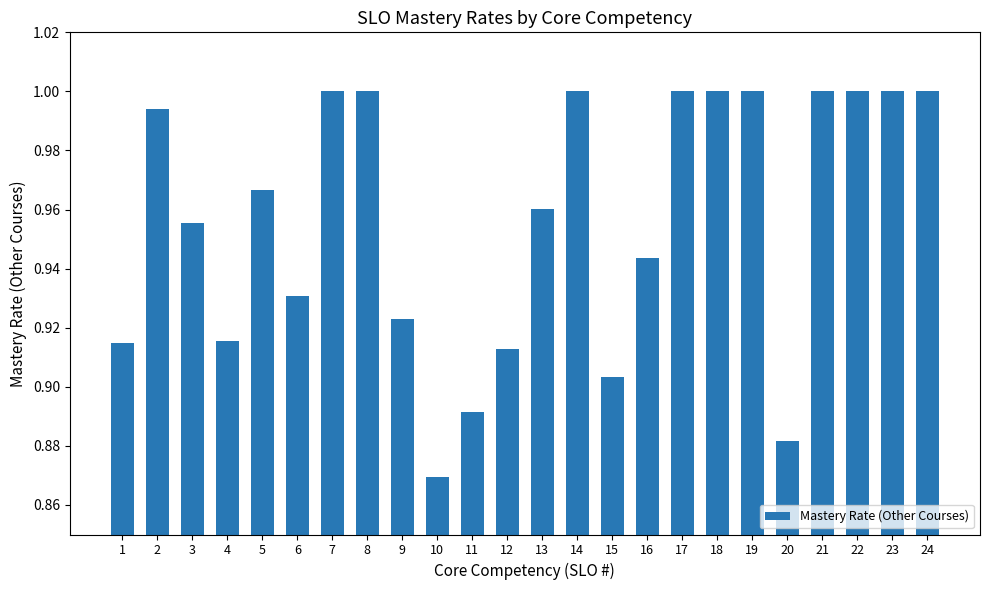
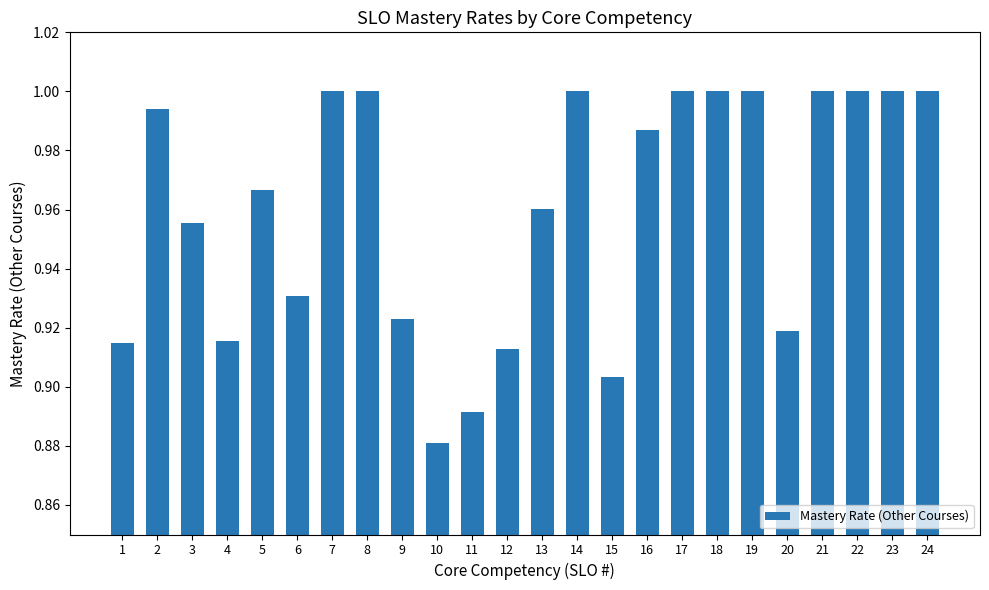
10: 0.869 -> 0.881
16: 0.944 -> 0.987
20: 0.882 -> 0.919
